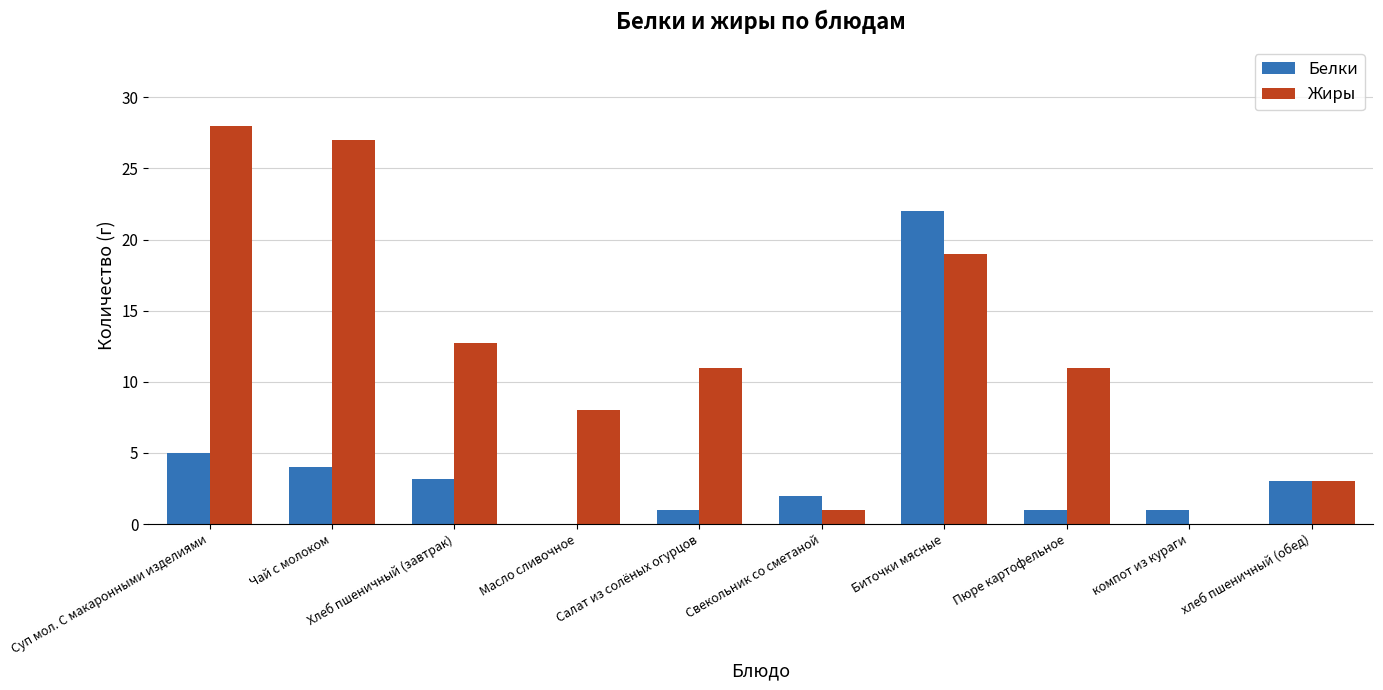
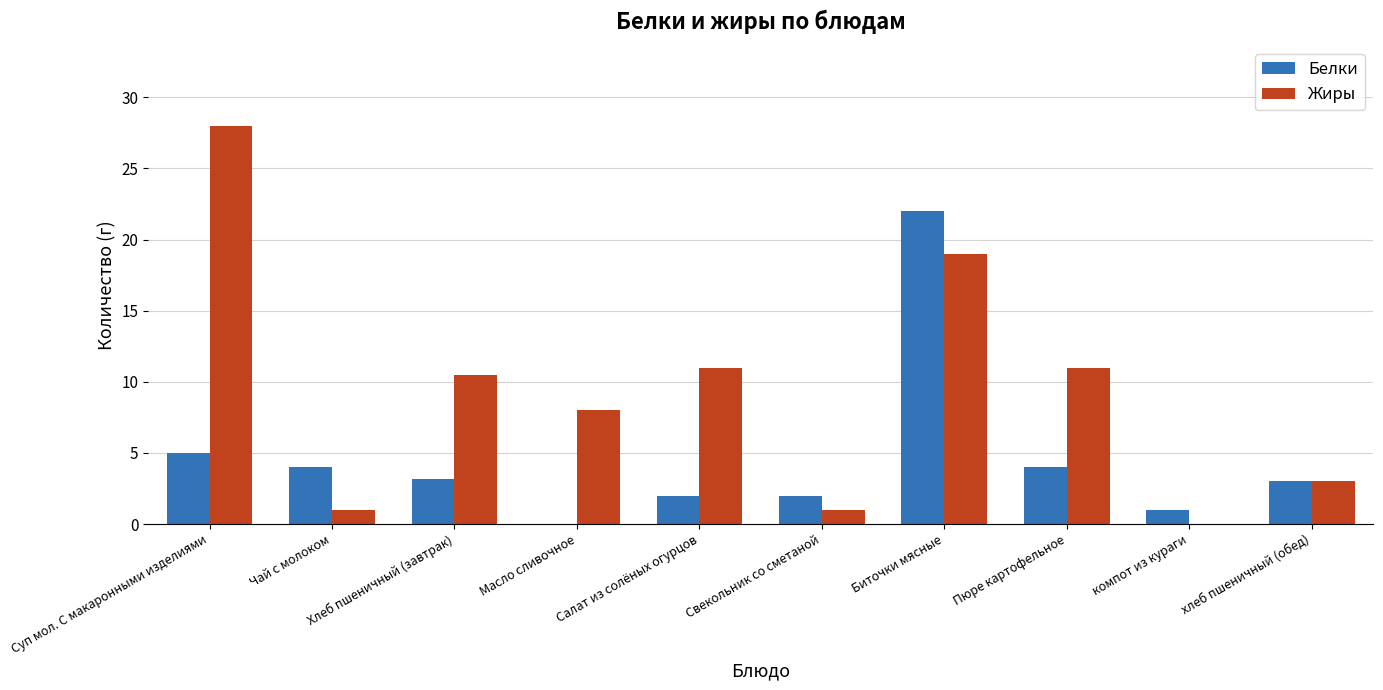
Жиры, Чай с молоком: 27 -> 1
Жиры, Хлеб пшеничный (завтрак): 12.7 -> 10.5
Белки, Салат из солёных огурцов: 1 -> 2
Белки, Пюре картофельное: 1 -> 4
